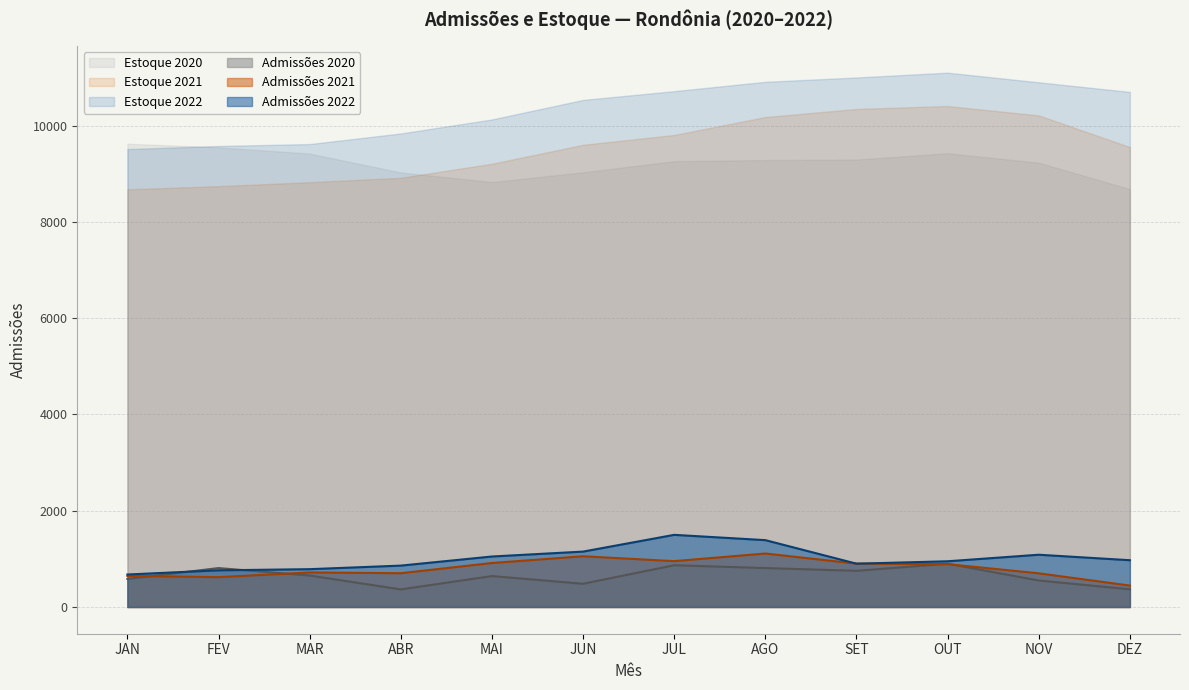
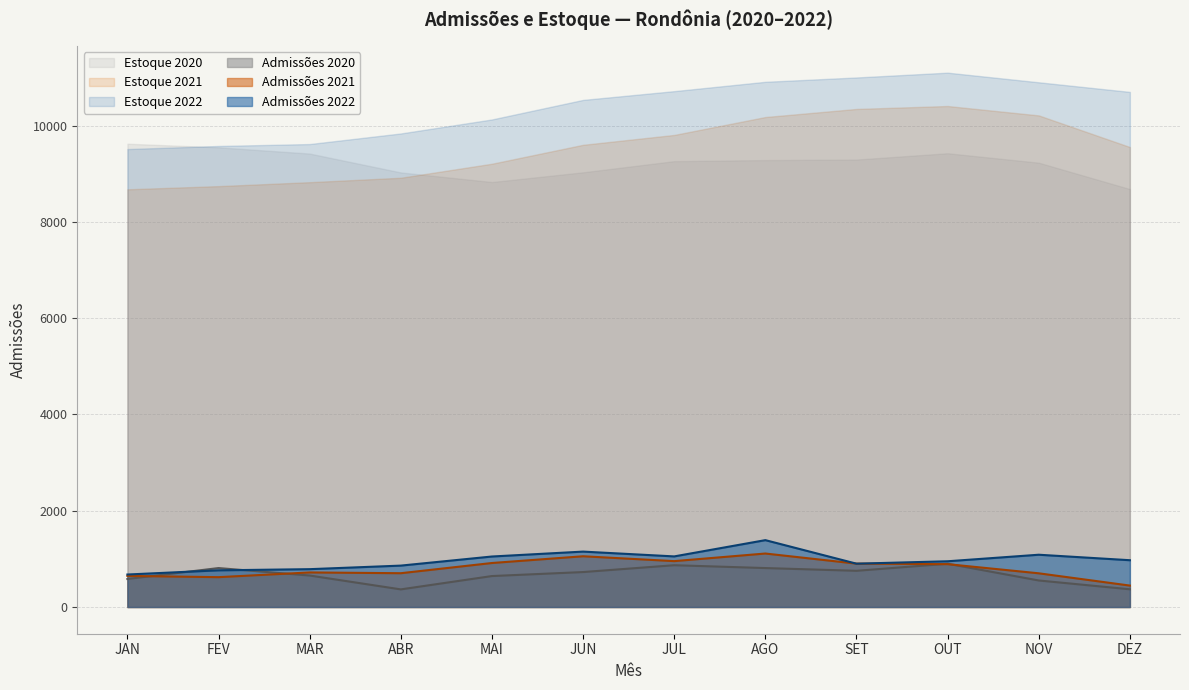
Admissões 2020, JUN: 500 -> 700
Admissões 2022, JUL: 1500 -> 1100
